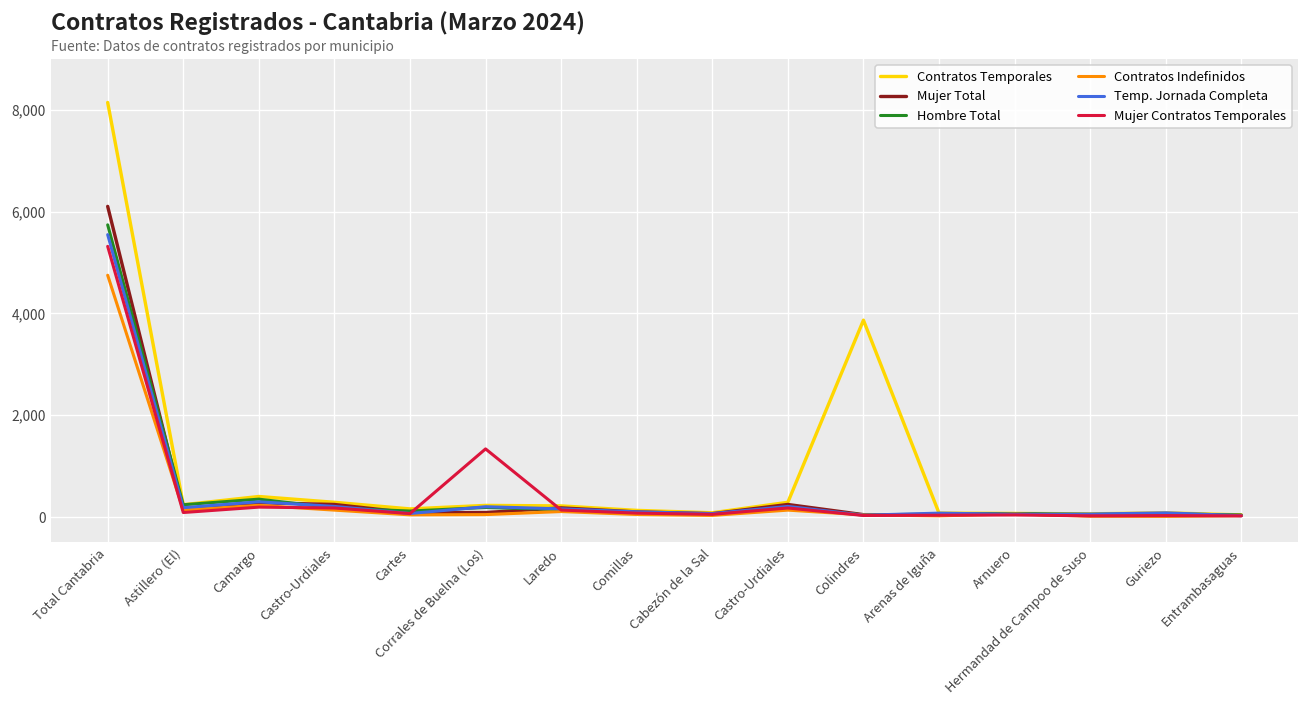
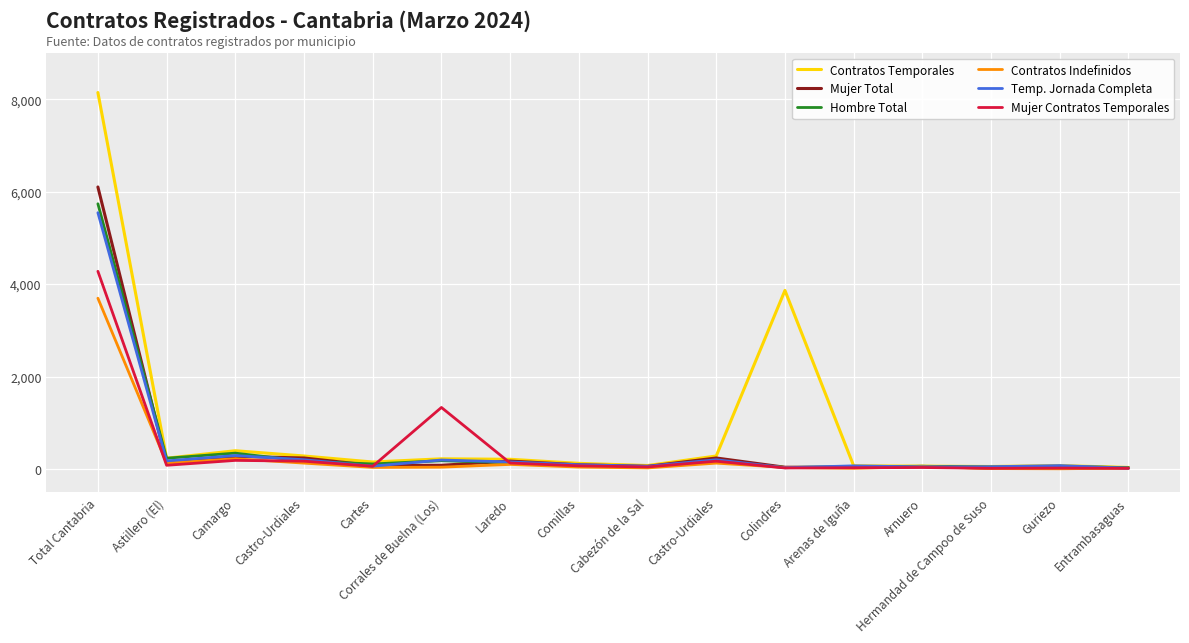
Contratos Indefinidos, Total Cantabria: 4,700 -> 3,700
Mujer Contratos Temporales, Total Cantabria: 5,300 -> 4,300
